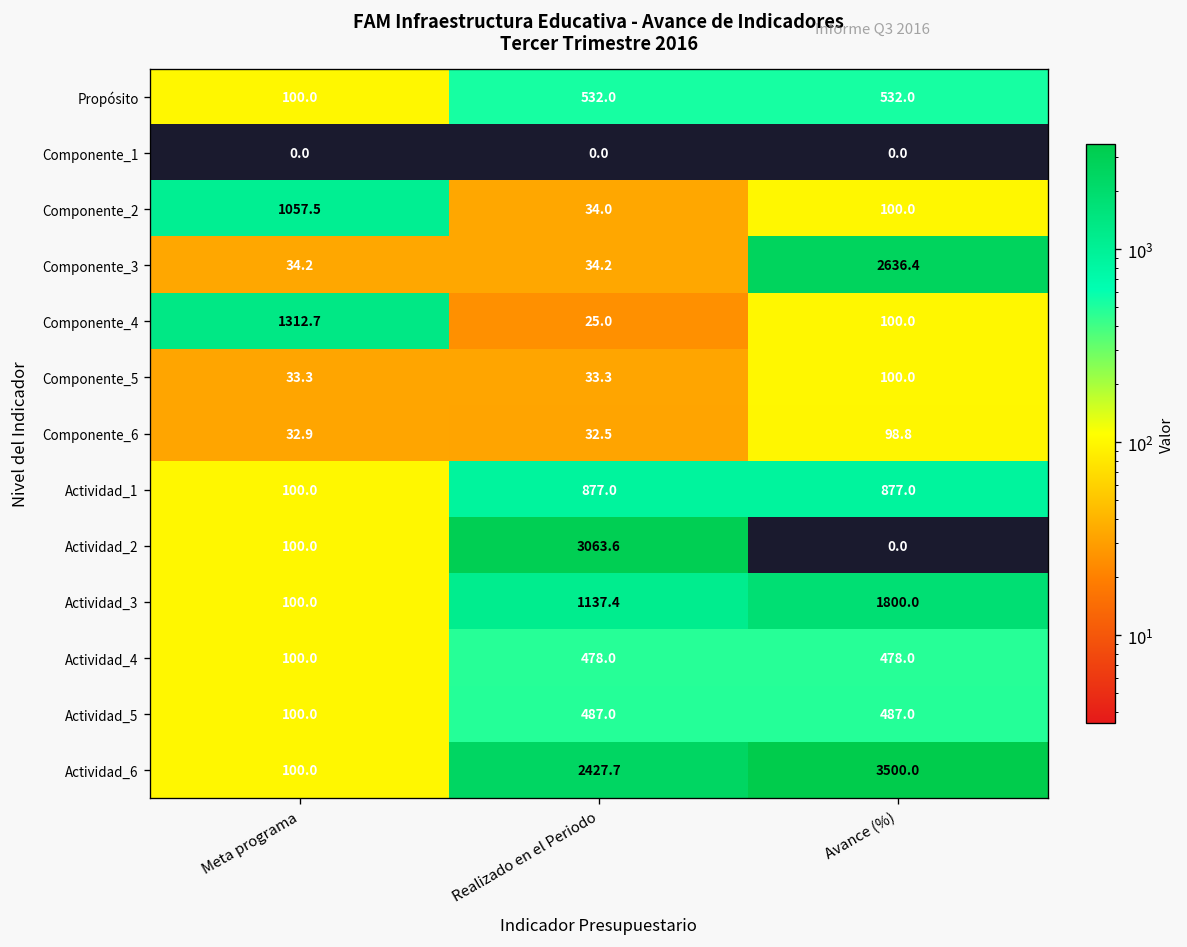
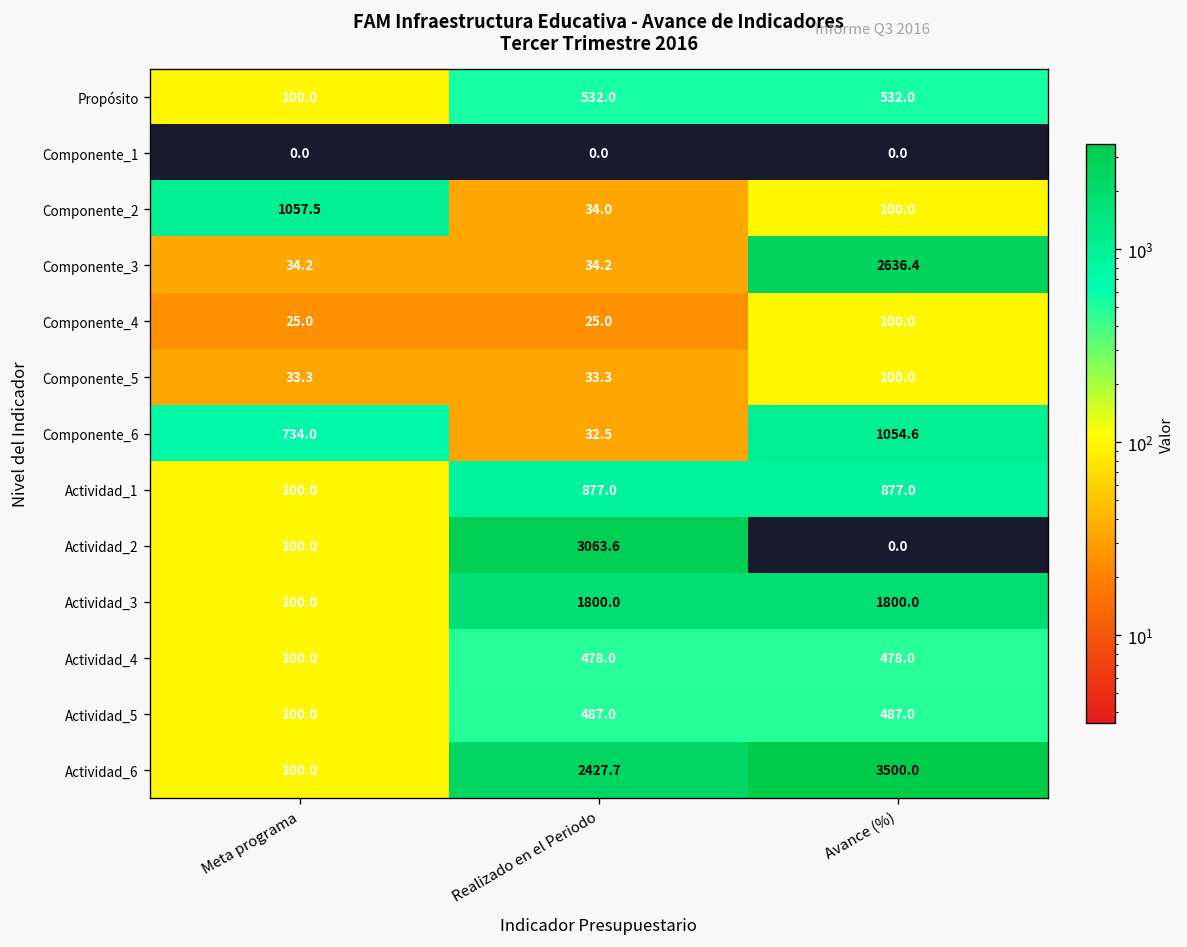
Componente_4, Meta programa: 1312.7 -> 25.0
Componente_6, Meta programa: 32.9 -> 734.0
Componente_6, Avance (%): 98.8 -> 1054.6
Actividad_3, Realizado en el Periodo: 1137.4 -> 1800.0
